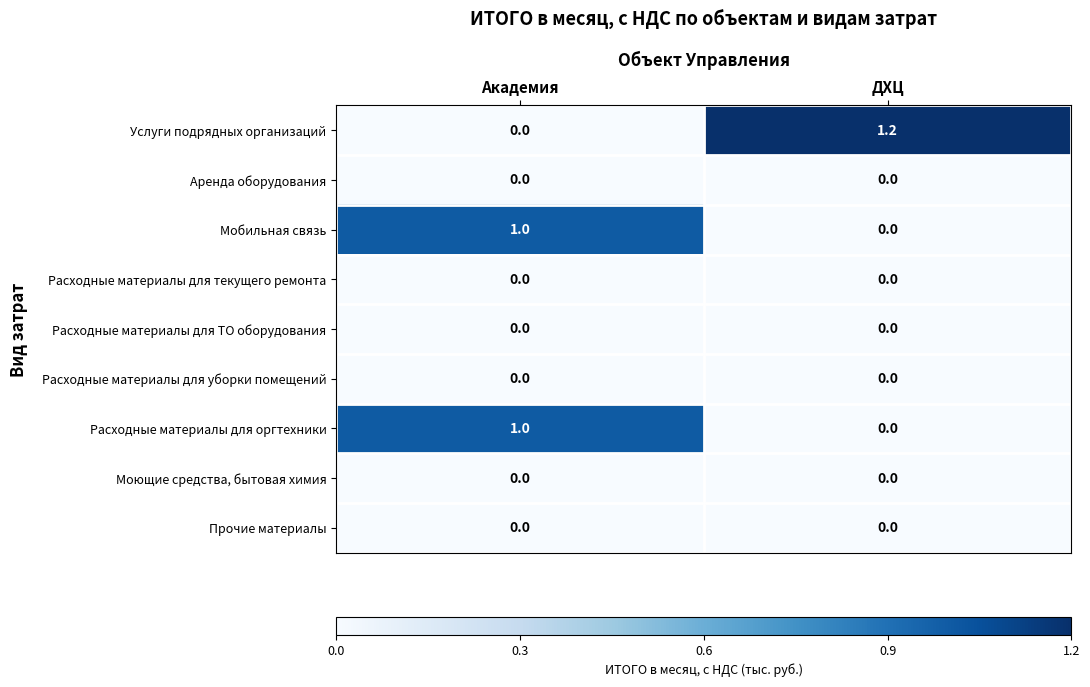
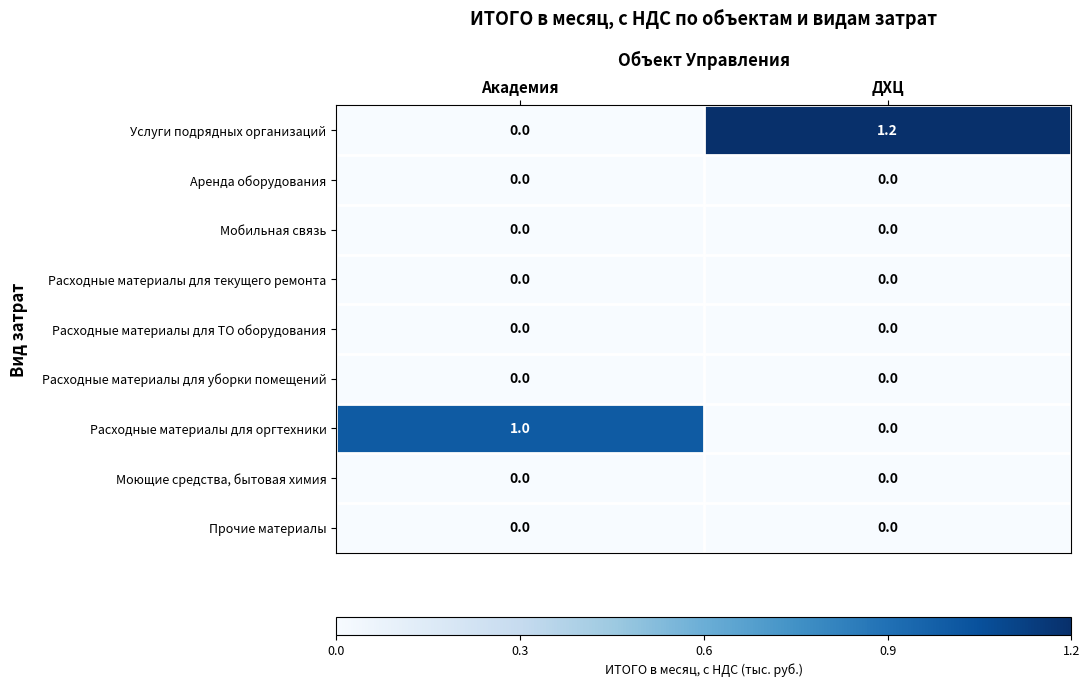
Мобильная связь, Академия: 1.0 -> 0.0
